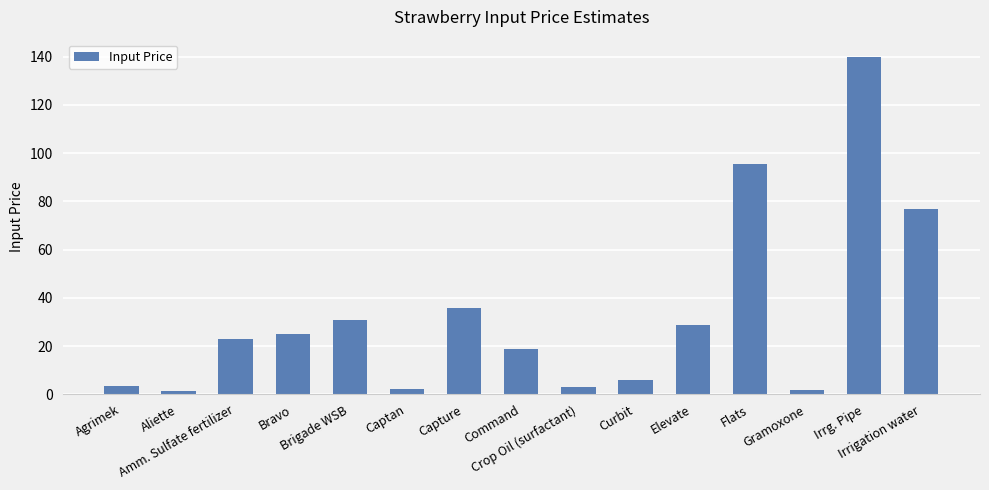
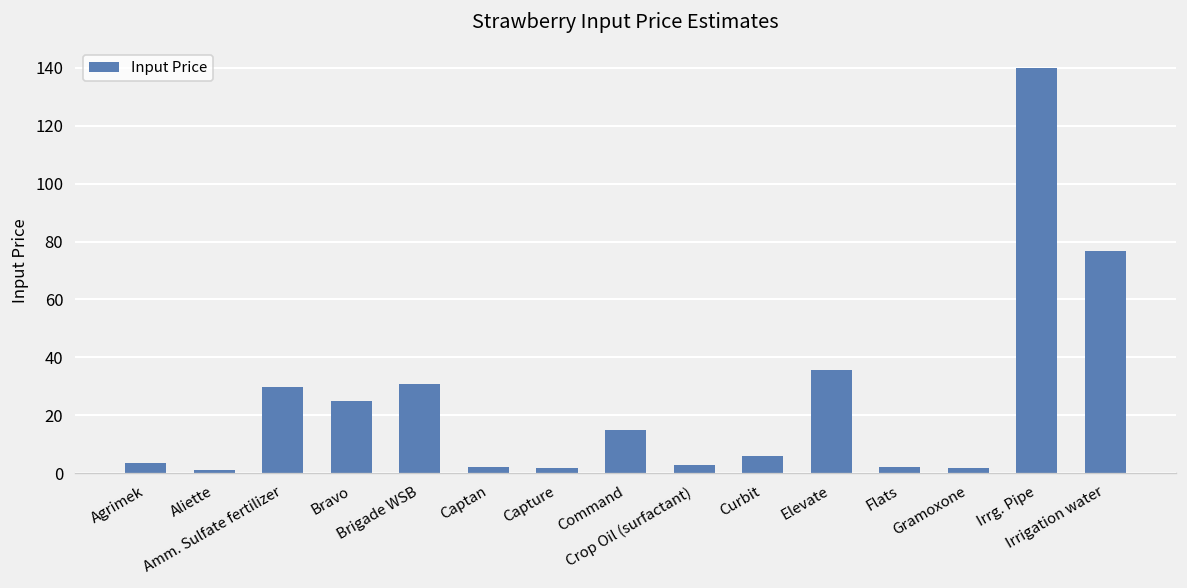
Amm. Sulfate fertilizer: 23 -> 30
Capture: 36 -> 2
Command: 19 -> 15
Elevate: 29 -> 36
Flats: 95 -> 2
